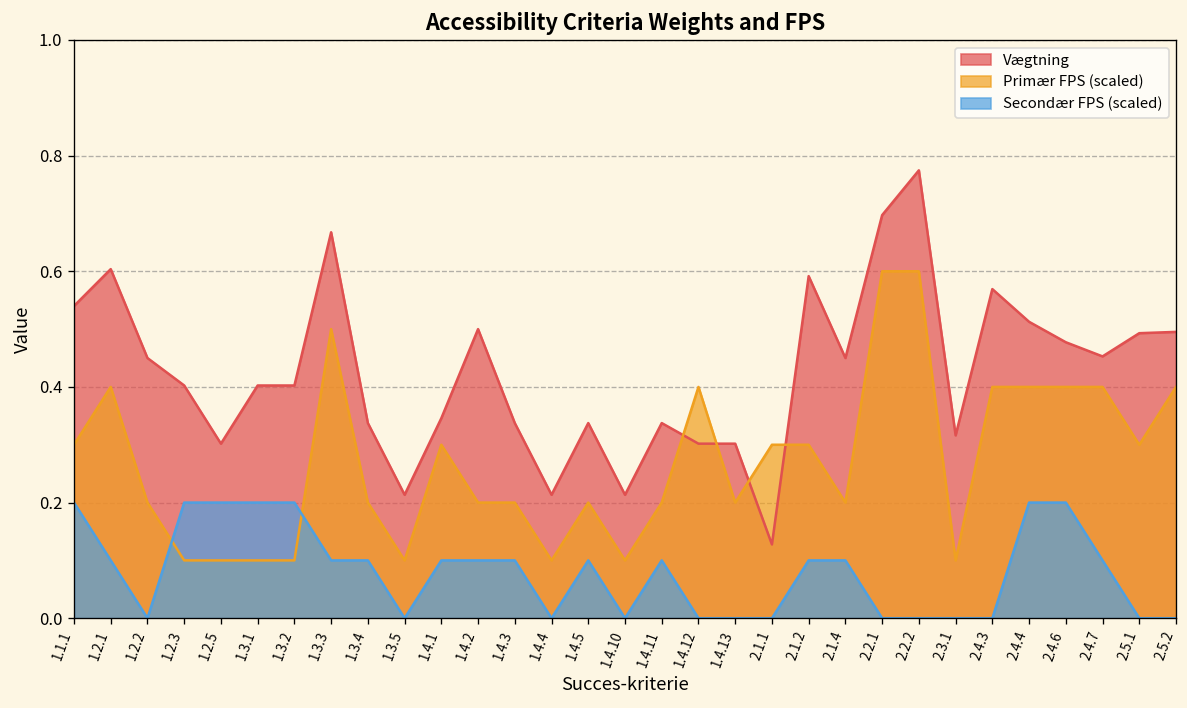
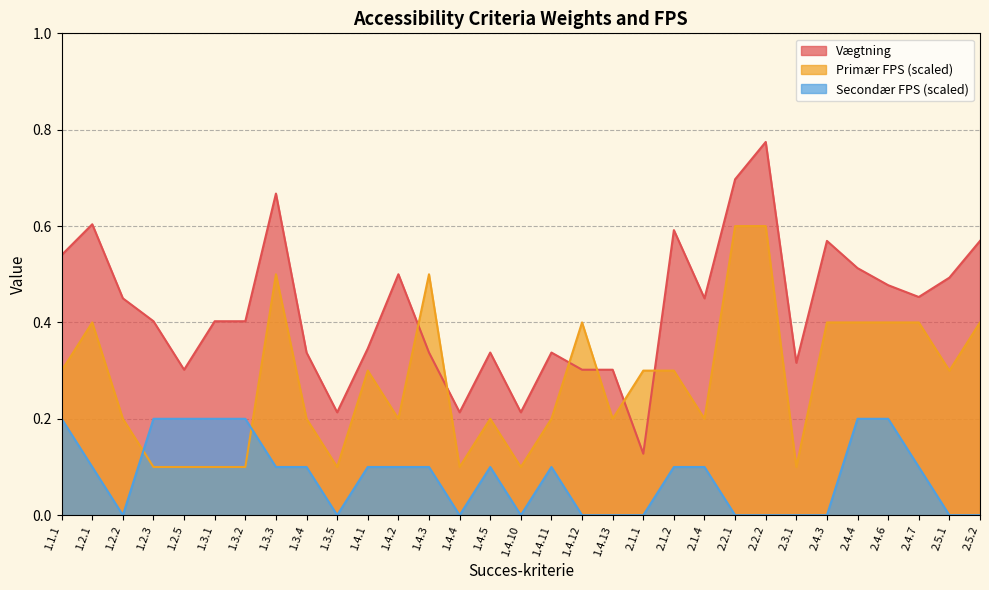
Primær FPS (scaled), 1.4.3: 0.20 -> 0.50
Vægtning, 2.5.2: 0.50 -> 0.57
